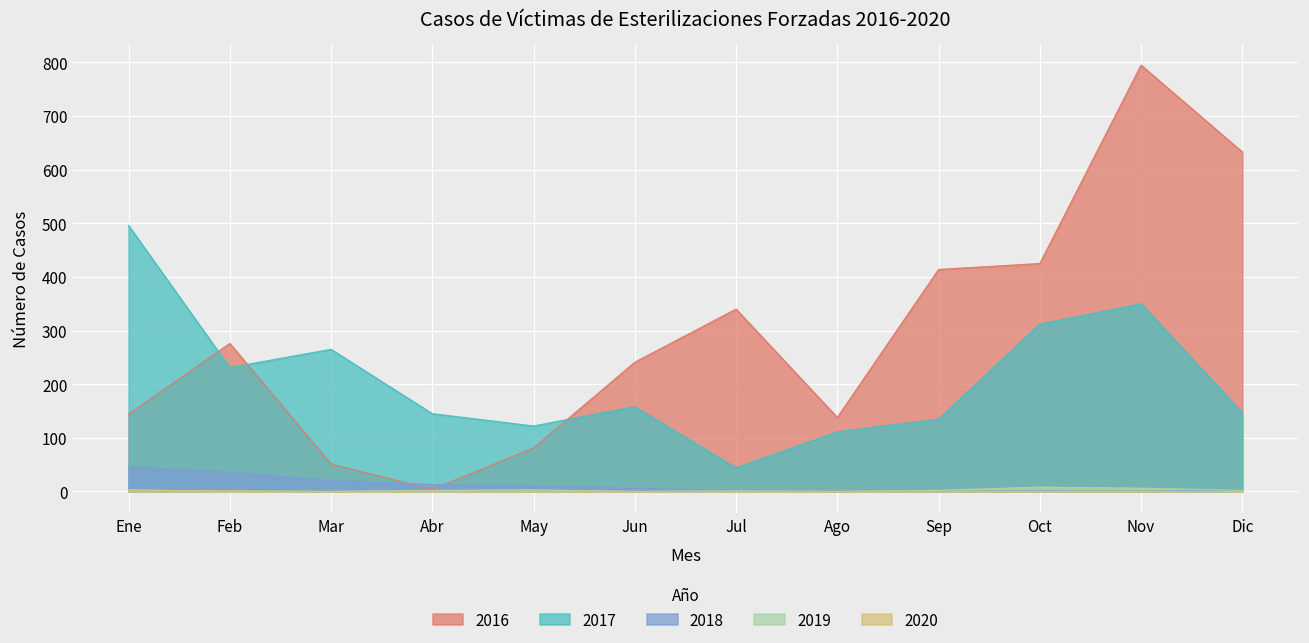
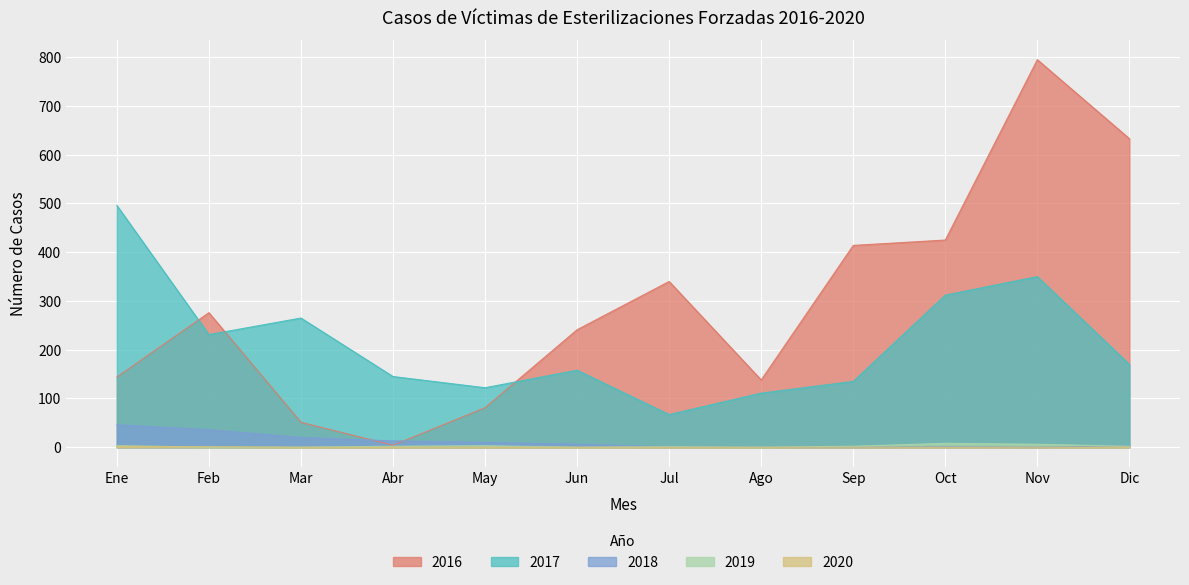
2017, Jul: 40 -> 70
2017, Dic: 150 -> 170
